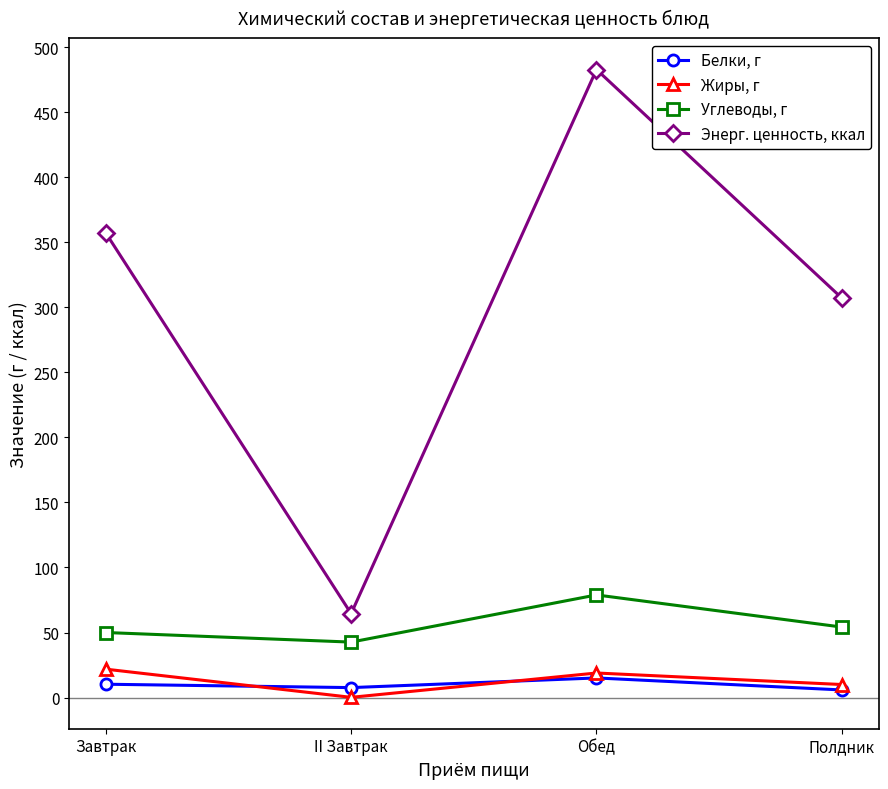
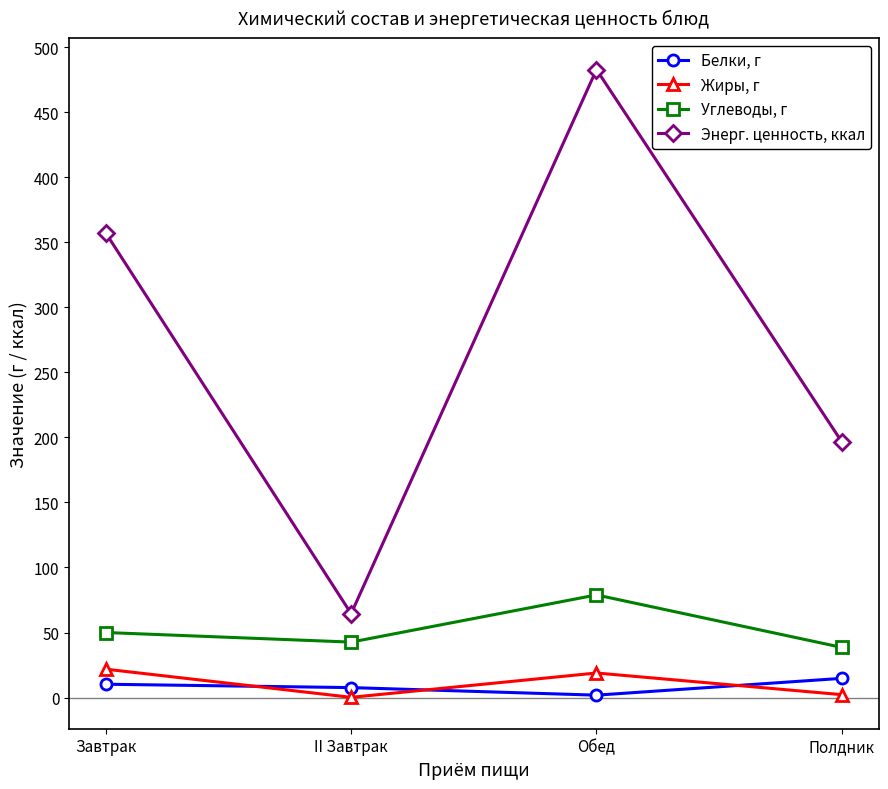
Белки, г, Обед: 15 -> 2
Белки, г, Полдник: 6 -> 15
Жиры, г, Полдник: 10 -> 2
Углеводы, г, Полдник: 54 -> 39
Энерг. ценность, ккал, Полдник: 307 -> 197
